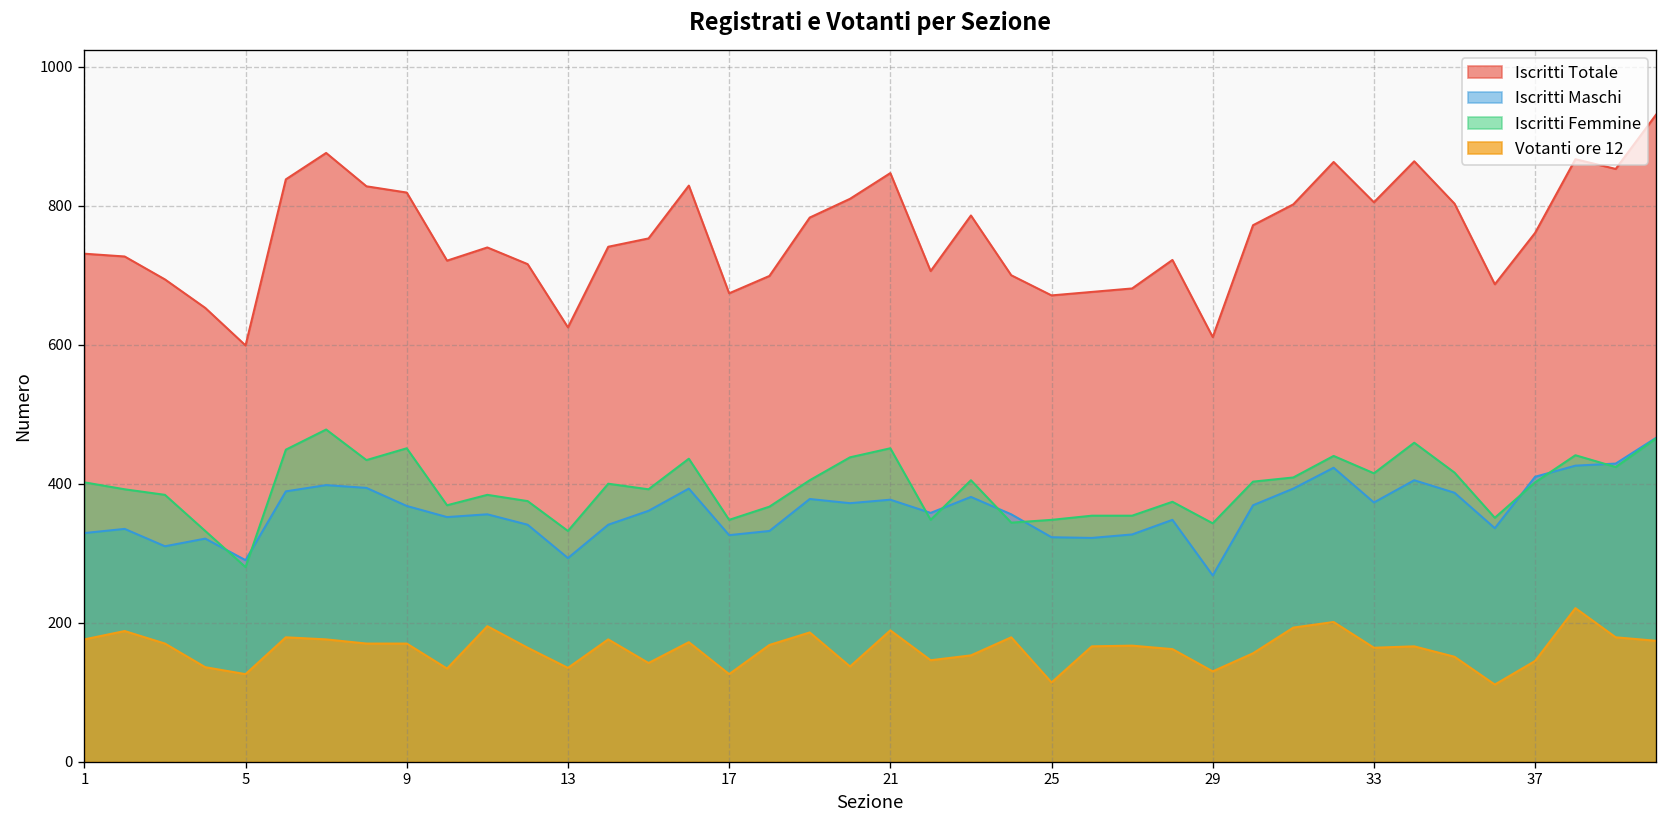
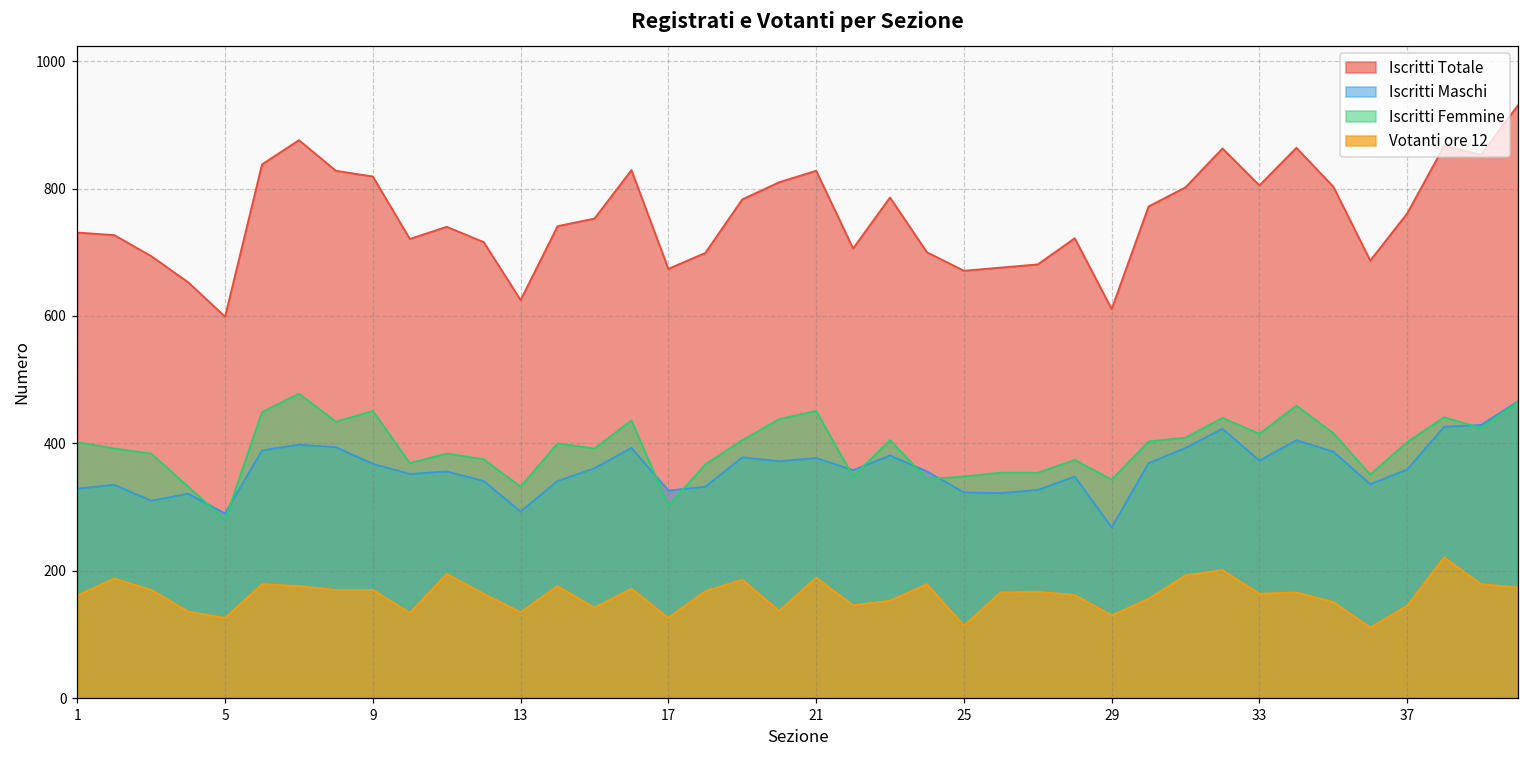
Votanti ore 12, 1: 180 -> 160
Iscritti Femmine, 17: 350 -> 300
Iscritti Totale, 21: 850 -> 830
Iscritti Maschi, 37: 410 -> 360
